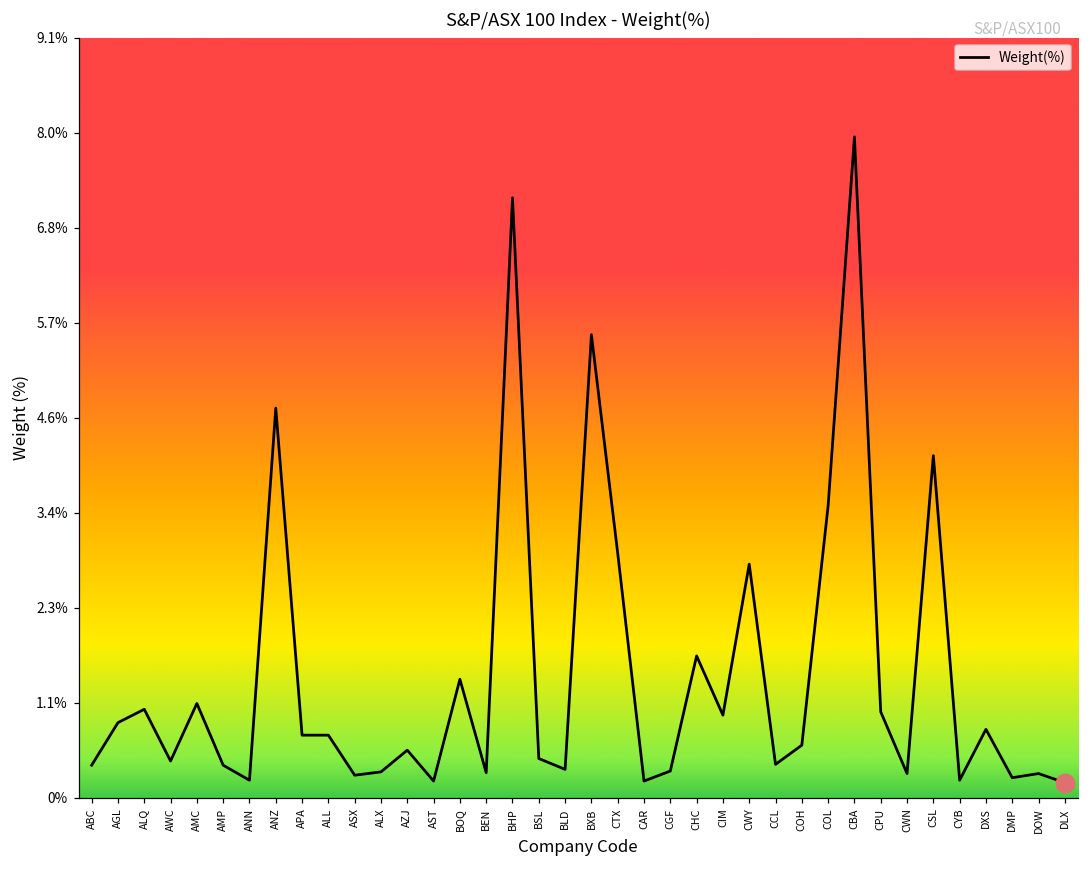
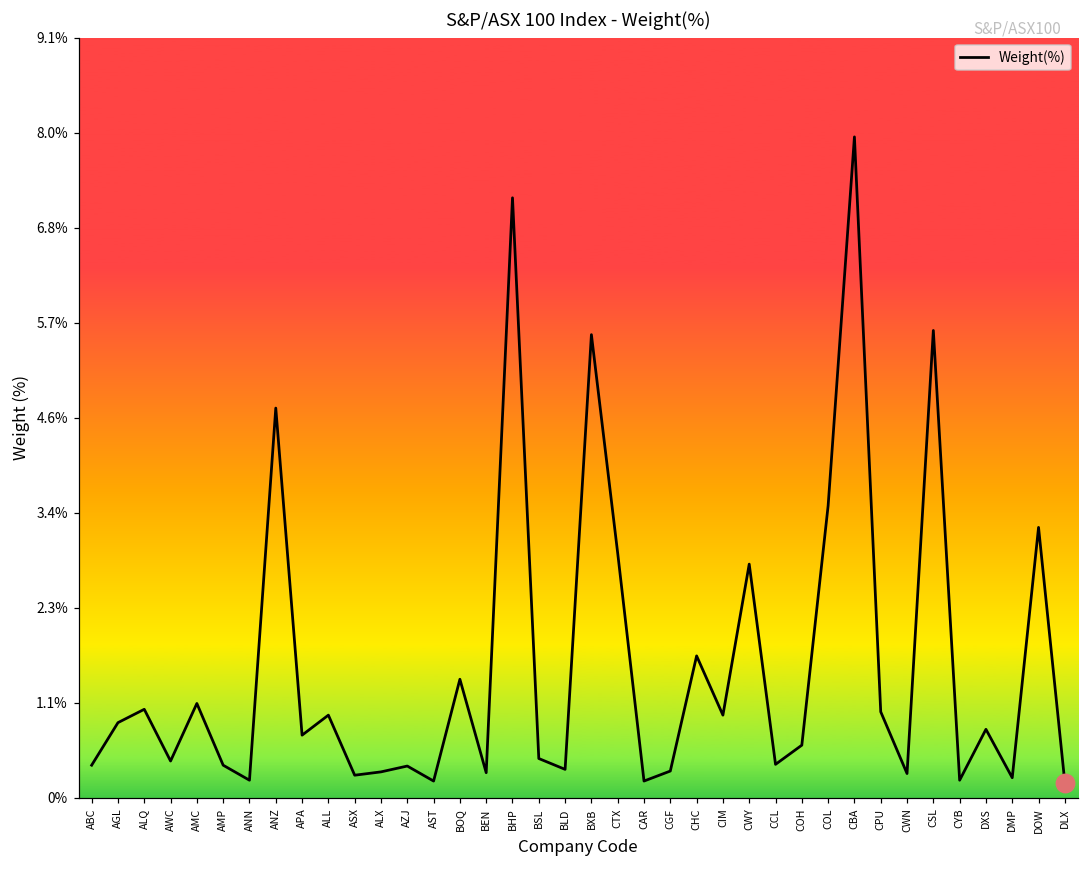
Weight(%), ALL: 0.8% -> 1.0%
Weight(%), AZJ: 0.6% -> 0.4%
Weight(%), CSL: 4.1% -> 5.6%
Weight(%), DOW: 0.3% -> 3.2%
